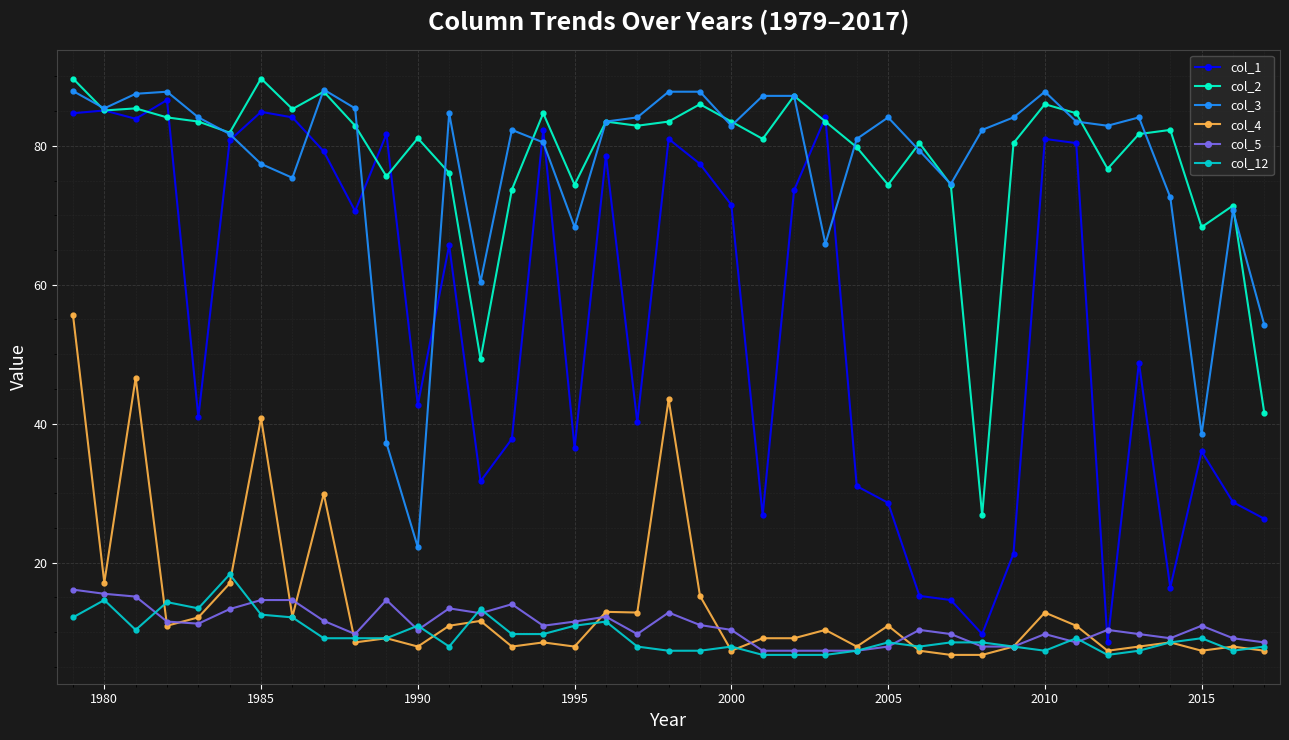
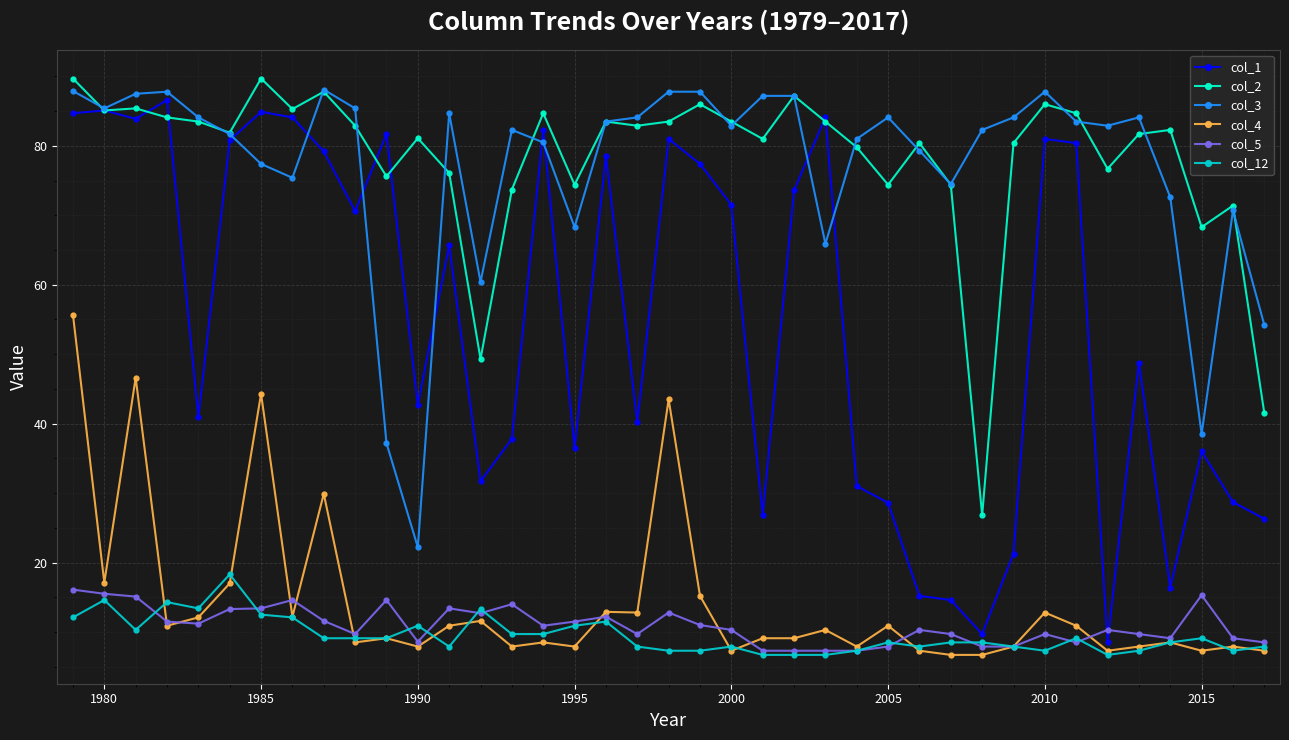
col_4, 1985: 41 -> 44
col_5, 1985: 15 -> 13
col_5, 1990: 10 -> 9
col_5, 2015: 11 -> 15
